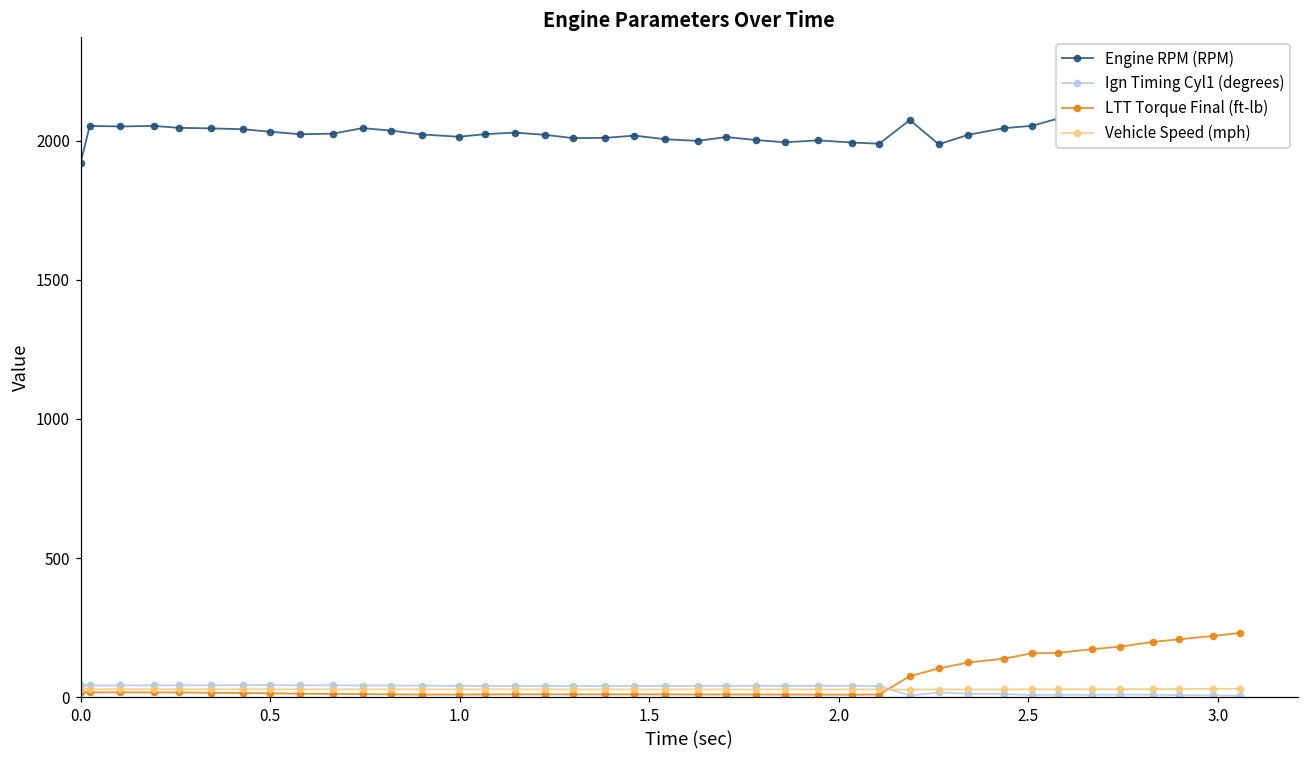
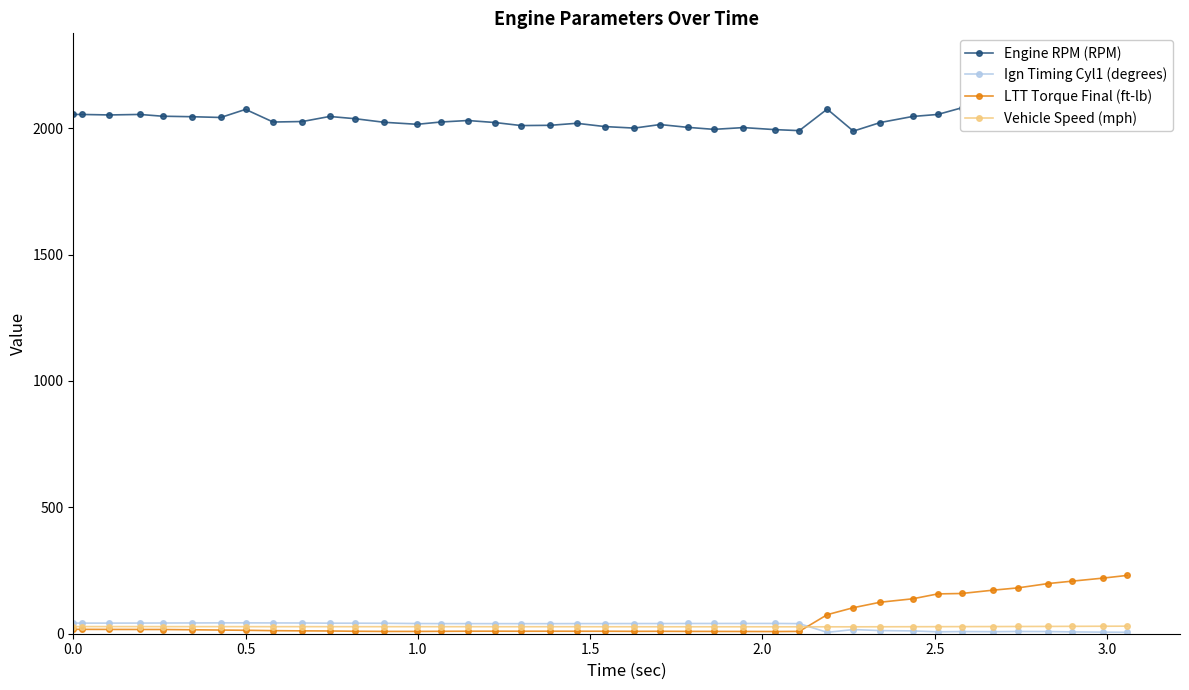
Engine RPM (RPM), 0.0: 1920 -> 2050
Engine RPM (RPM), 0.5: 2030 -> 2070
